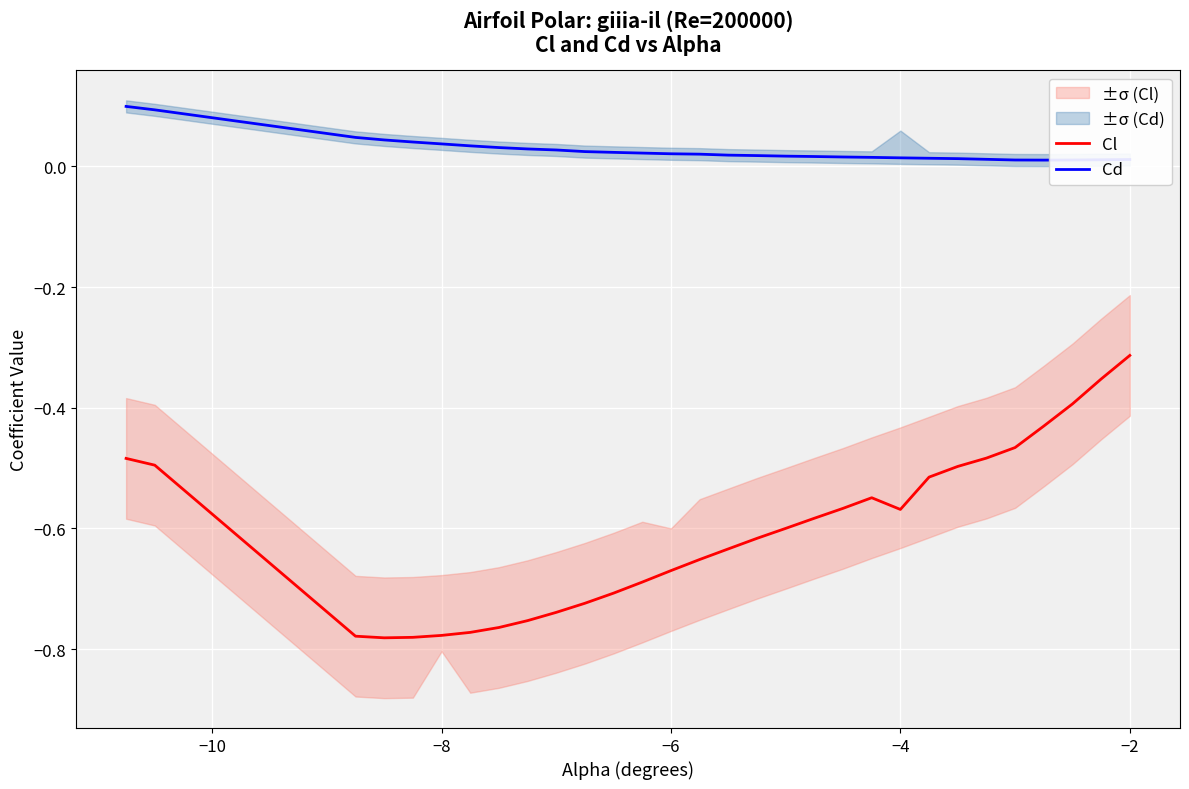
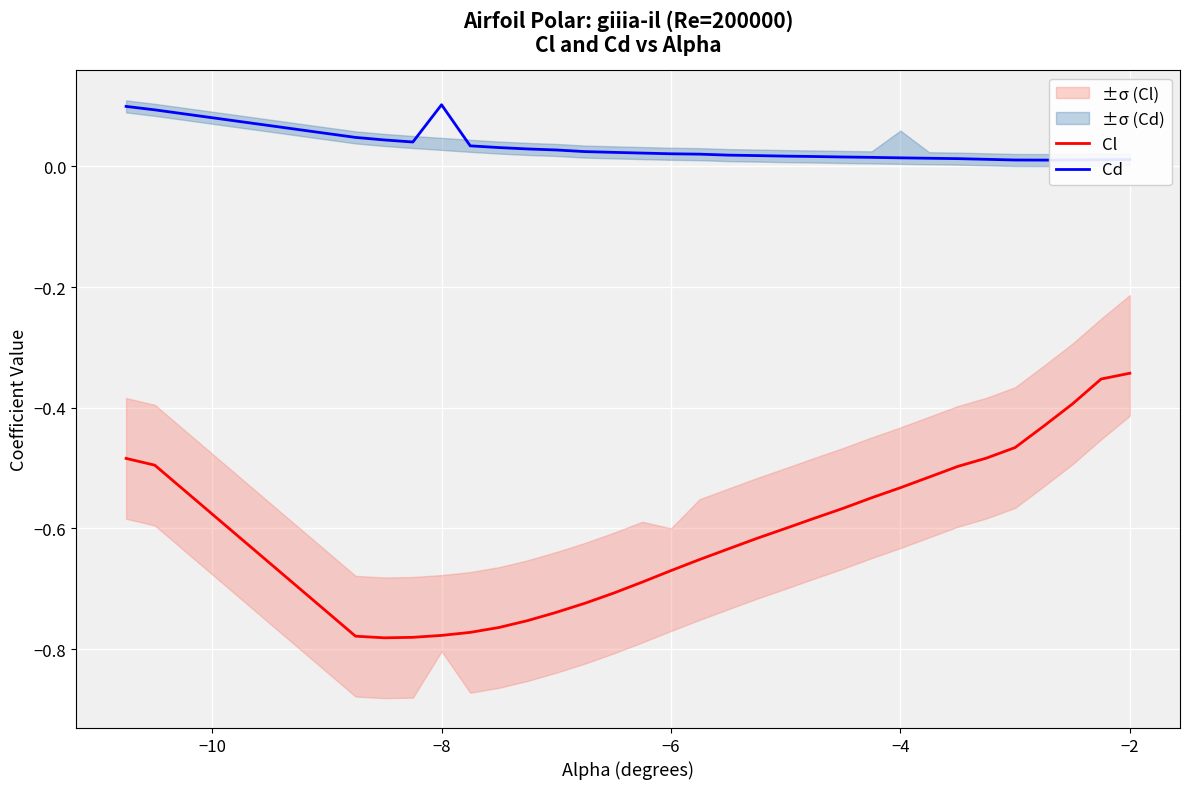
Cd, −8: 0.04 -> 0.10
Cl, −4: -0.57 -> -0.53
Cl, −2: -0.31 -> -0.34
